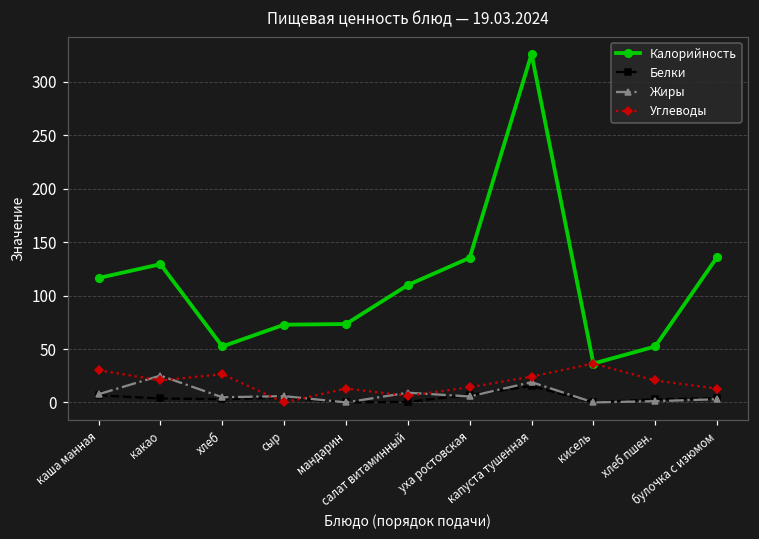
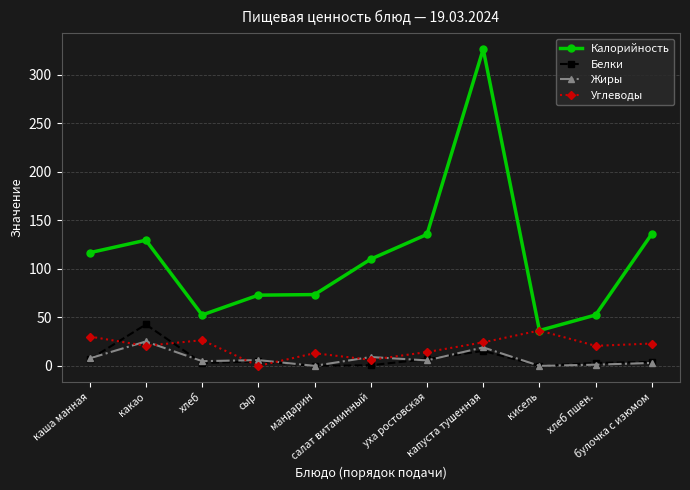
Белки, какао: 0 -> 40
Углеводы, булочка с изюмом: 10 -> 20
